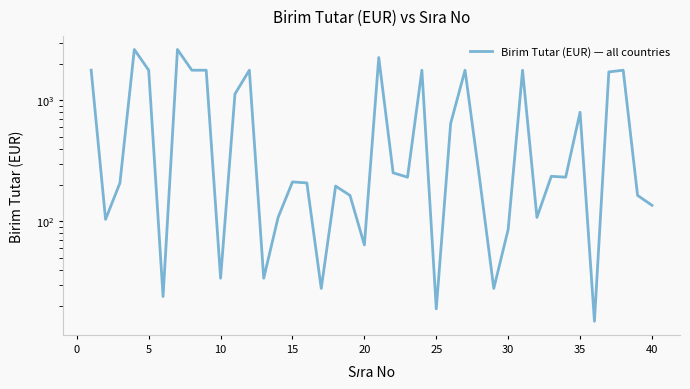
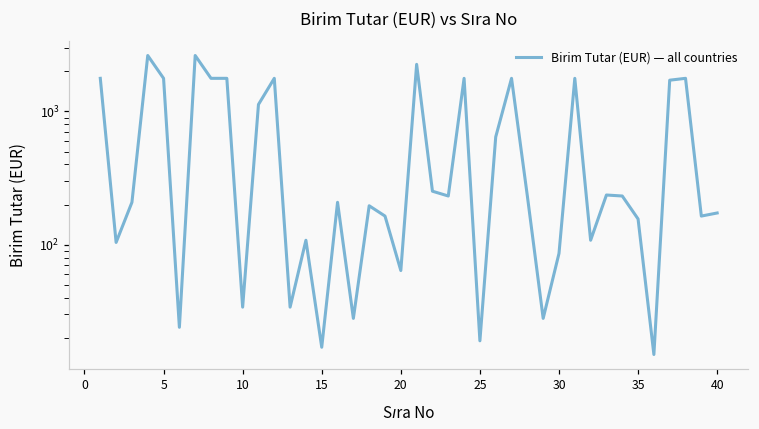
15: 210 -> 17
35: 800 -> 160
40: 140 -> 170
